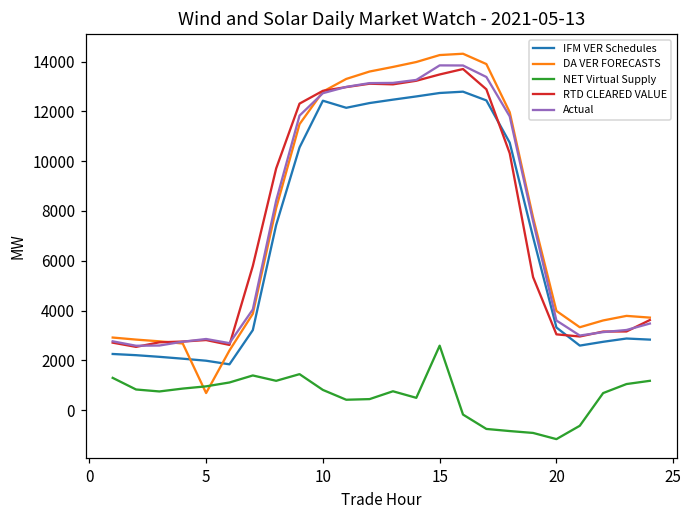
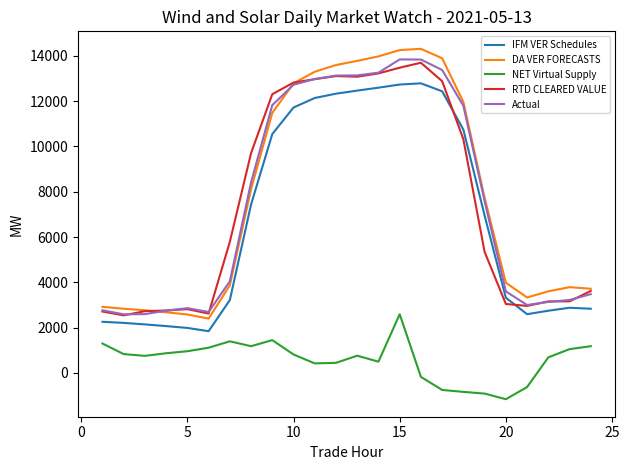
DA VER FORECASTS, 5: 700 -> 2600
IFM VER Schedules, 10: 12400 -> 11700
